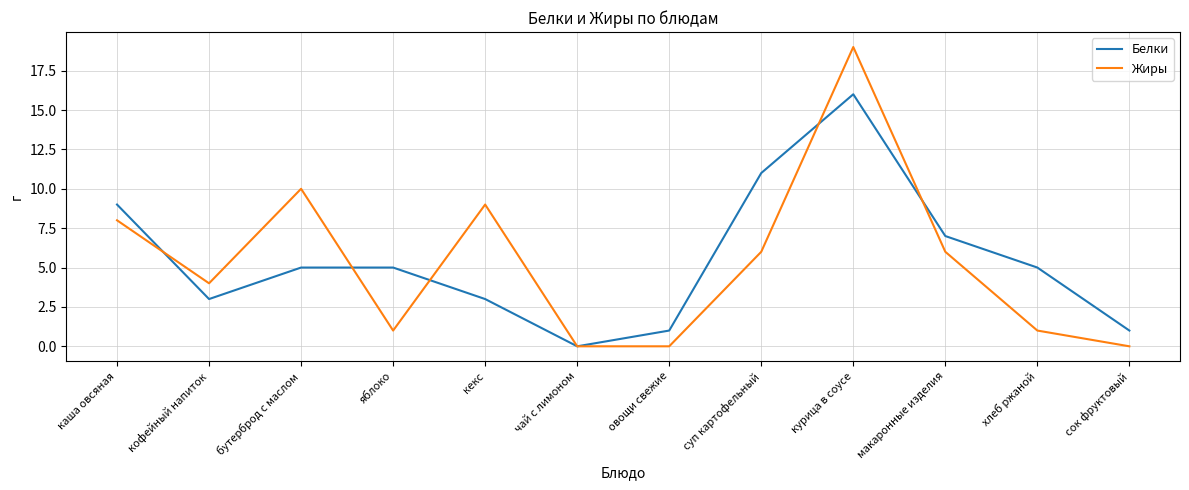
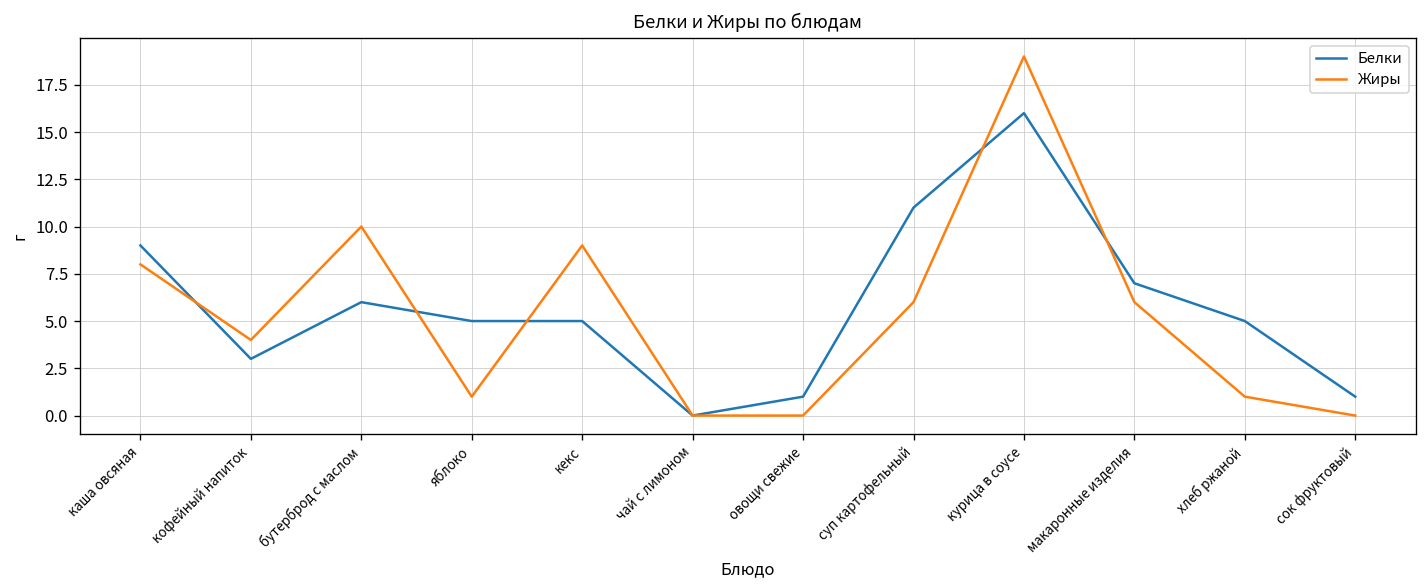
Белки, бутерброд с маслом: 5 -> 6
Белки, кекс: 3 -> 5
